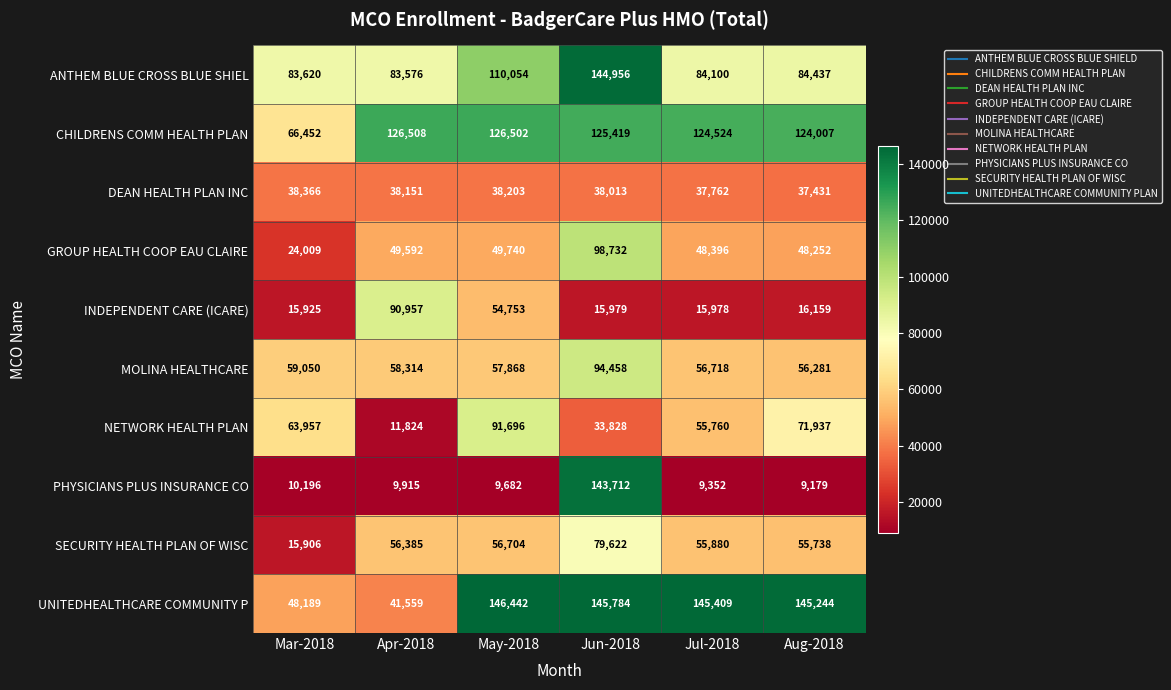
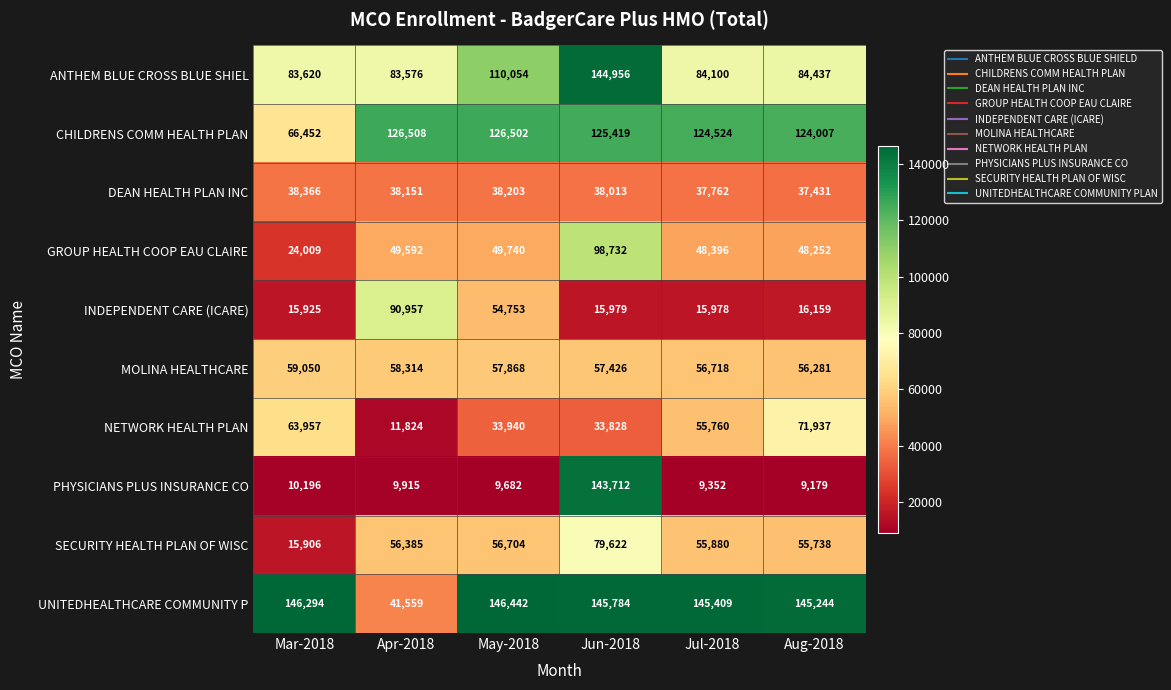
MOLINA HEALTHCARE, Jun-2018: 94,458 -> 57,426
NETWORK HEALTH PLAN, May-2018: 91,696 -> 33,940
UNITEDHEALTHCARE COMMUNITY P, Mar-2018: 48,189 -> 146,294
